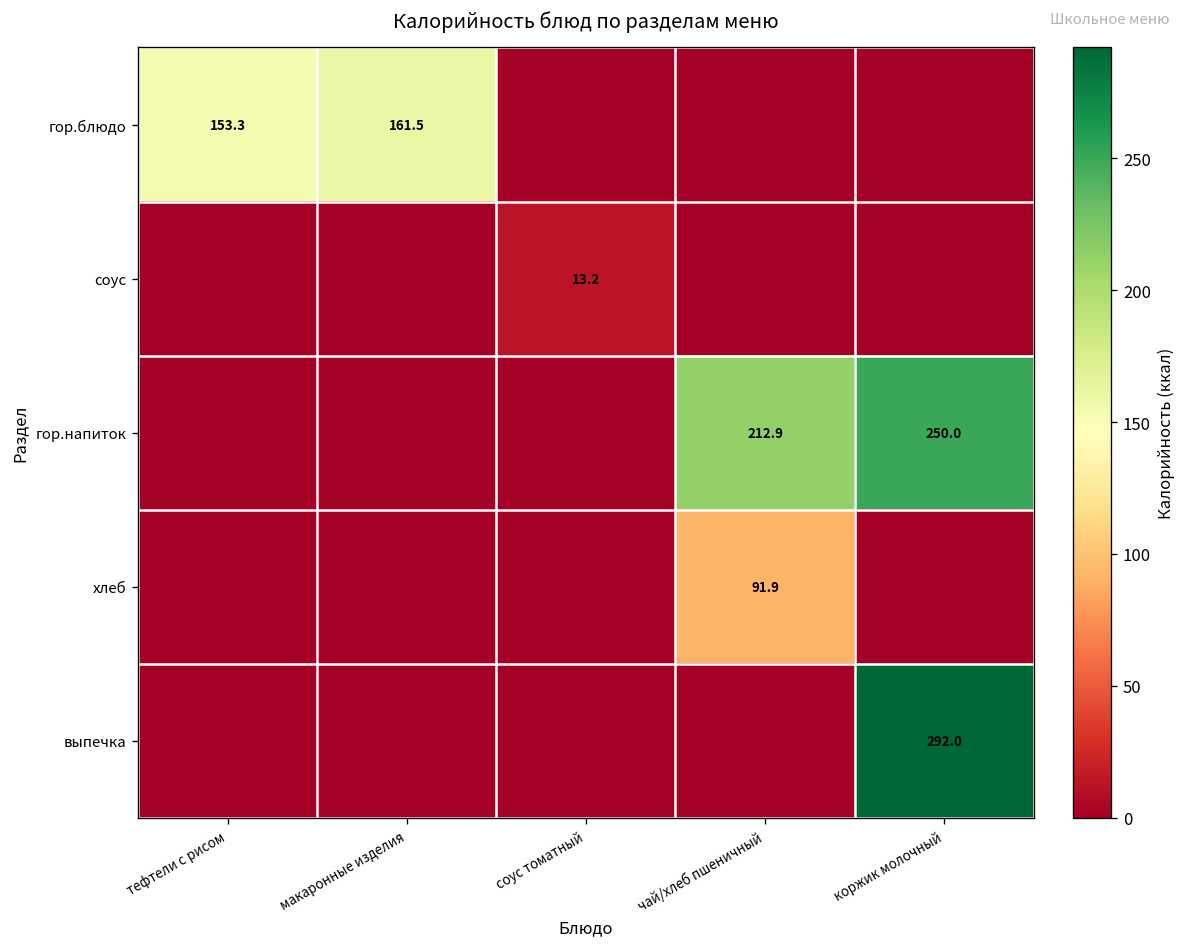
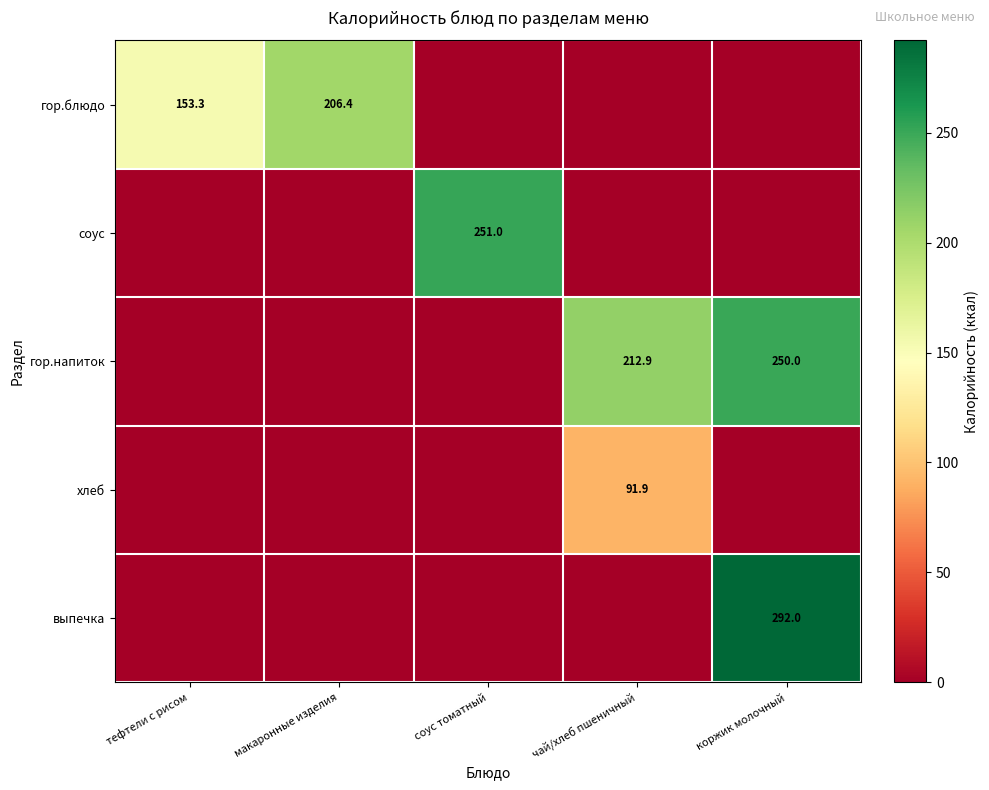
гор.блюдо, макаронные изделия: 161.5 -> 206.4
соус, соус томатный: 13.2 -> 251.0
